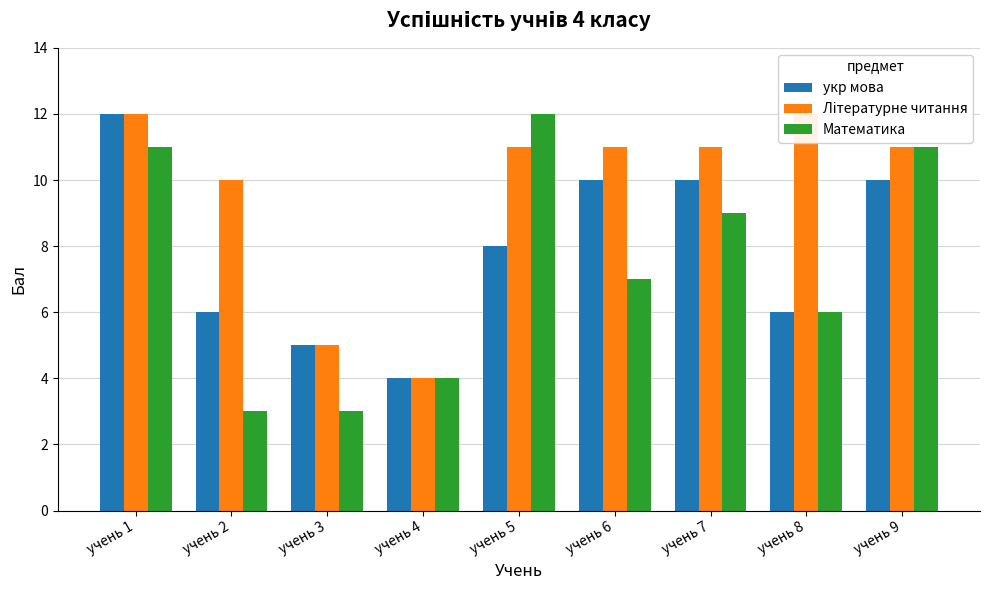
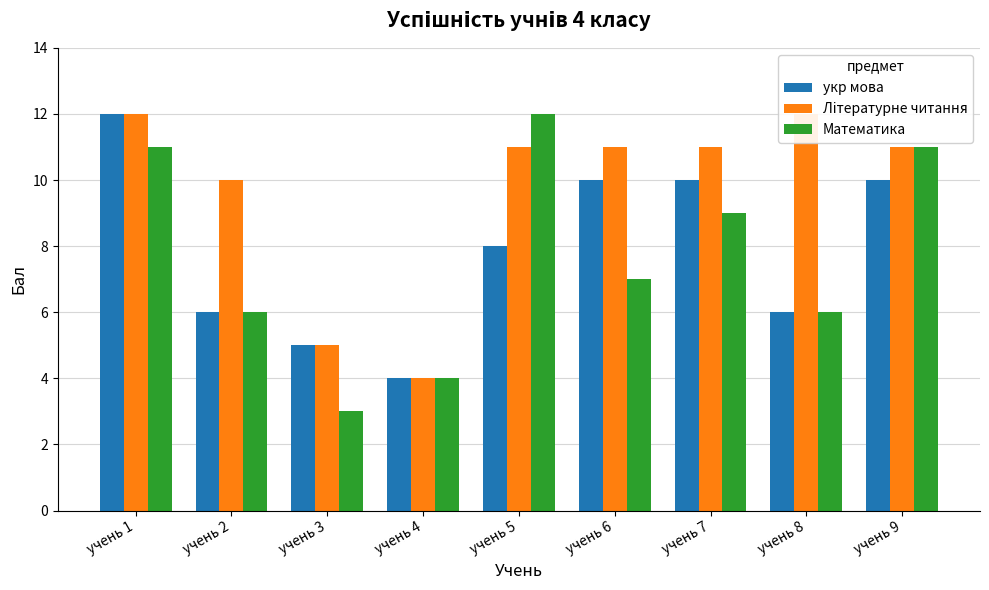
Математика, учень 2: 3 -> 6
